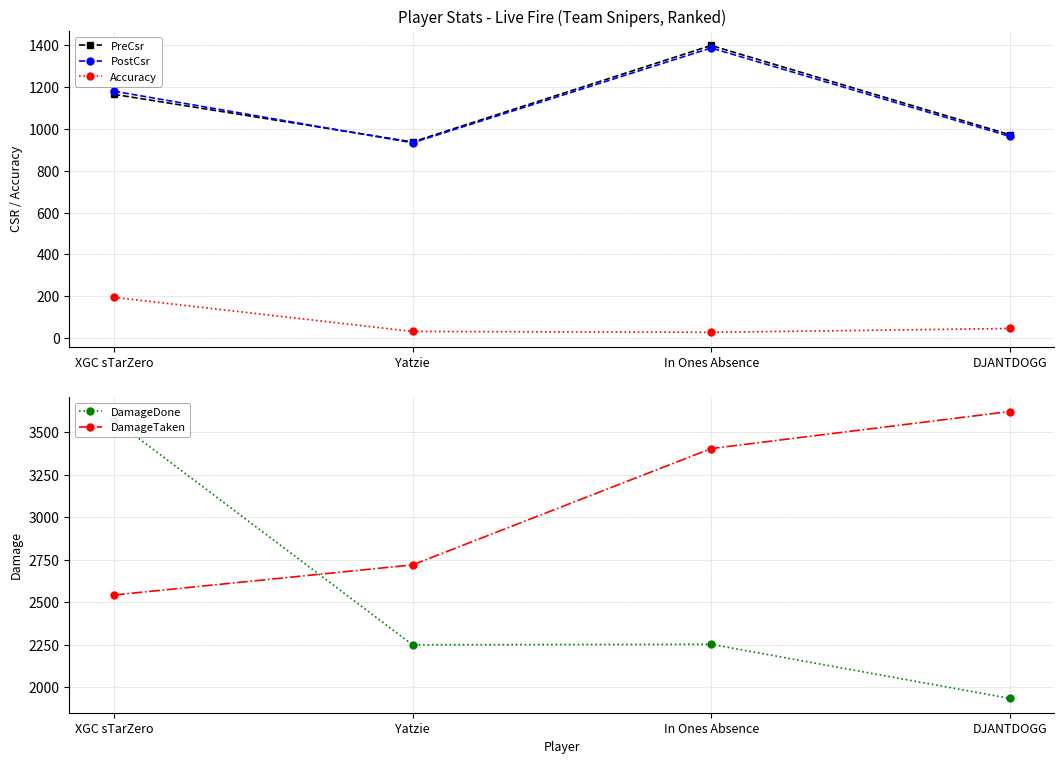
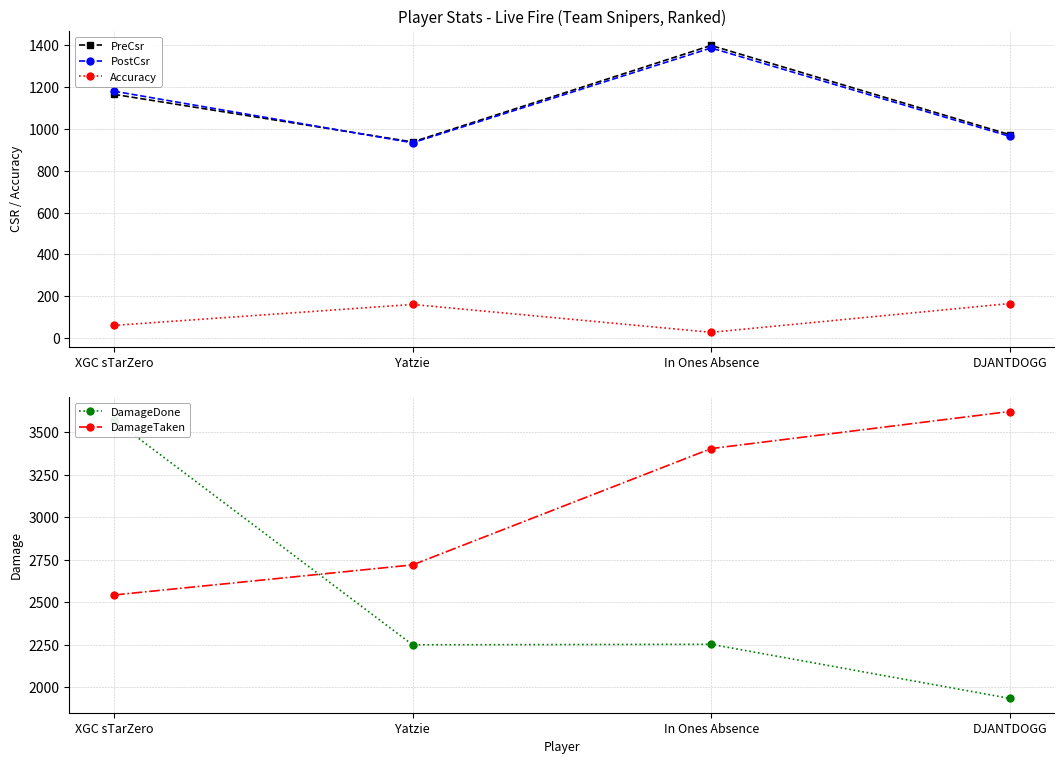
Player Stats - Live Fire (Team Snipers, Ranked), Accuracy, XGC sTarZero: 190 -> 60
Player Stats - Live Fire (Team Snipers, Ranked), Accuracy, Yatzie: 30 -> 160
Player Stats - Live Fire (Team Snipers, Ranked), Accuracy, DJANTDOGG: 50 -> 160
